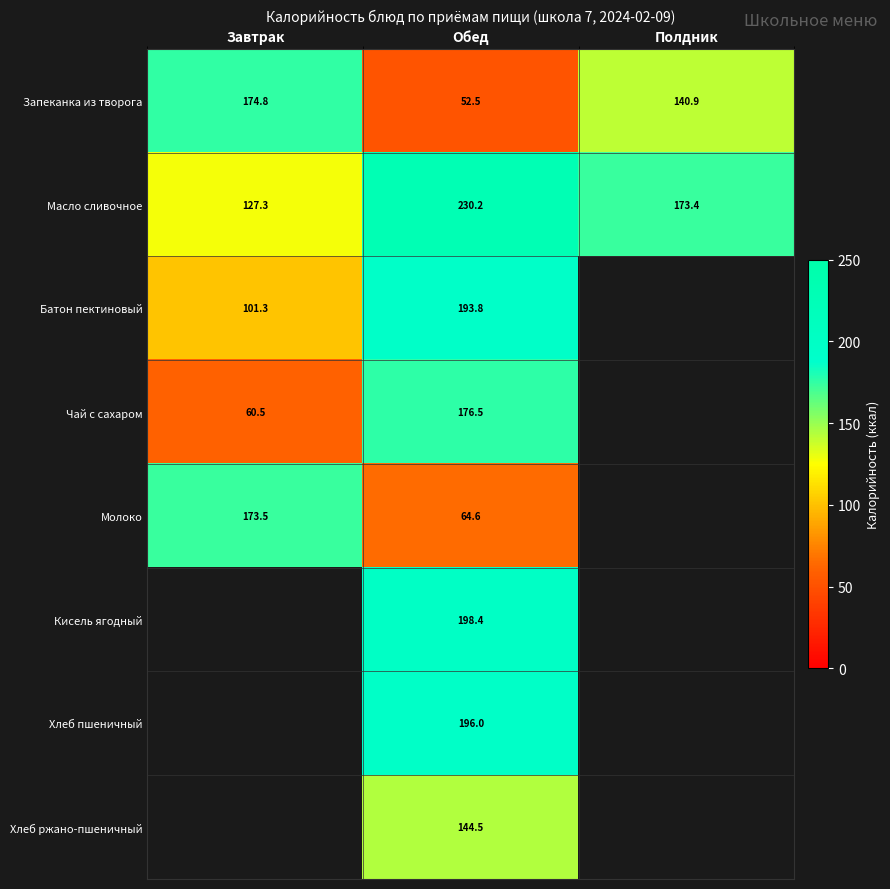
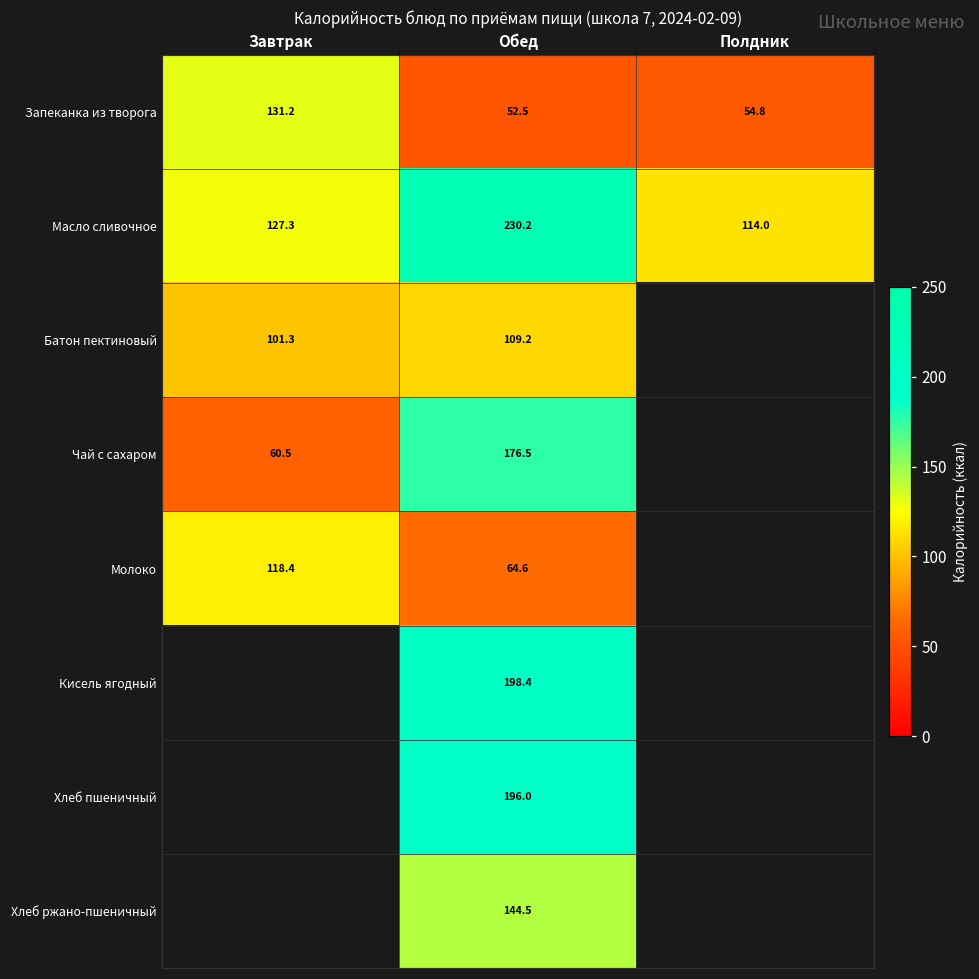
Запеканка из творога, Завтрак: 174.8 -> 131.2
Запеканка из творога, Полдник: 140.9 -> 54.8
Масло сливочное, Полдник: 173.4 -> 114.0
Батон пектиновый, Обед: 193.8 -> 109.2
Молоко, Завтрак: 173.5 -> 118.4
